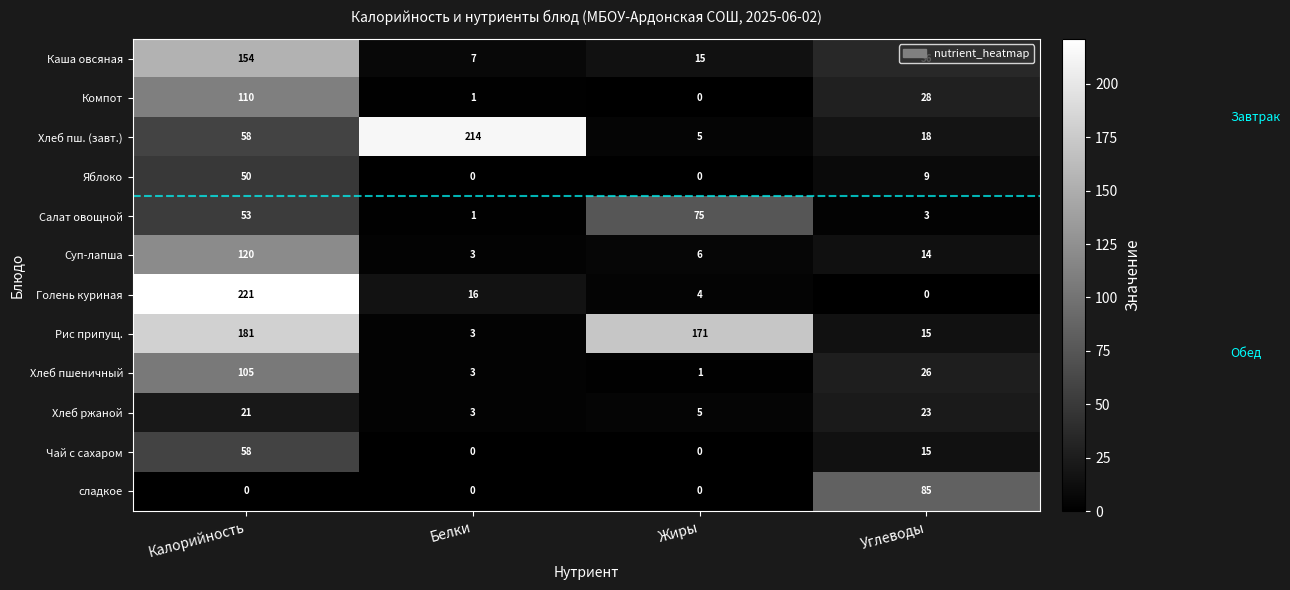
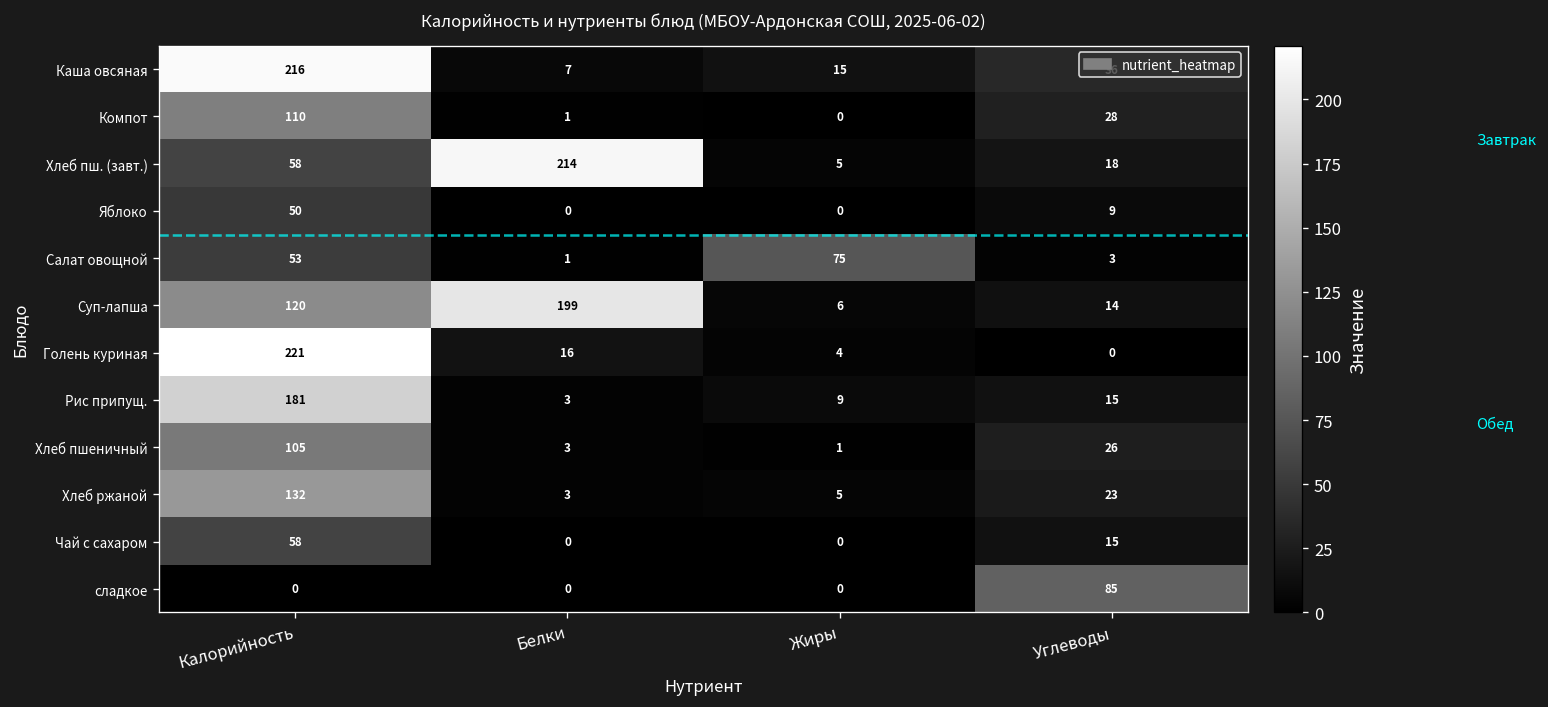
Каша овсяная, Калорийность: 154 -> 216
Суп-лапша, Белки: 3 -> 199
Рис припущ., Жиры: 171 -> 9
Хлеб ржаной, Калорийность: 21 -> 132
